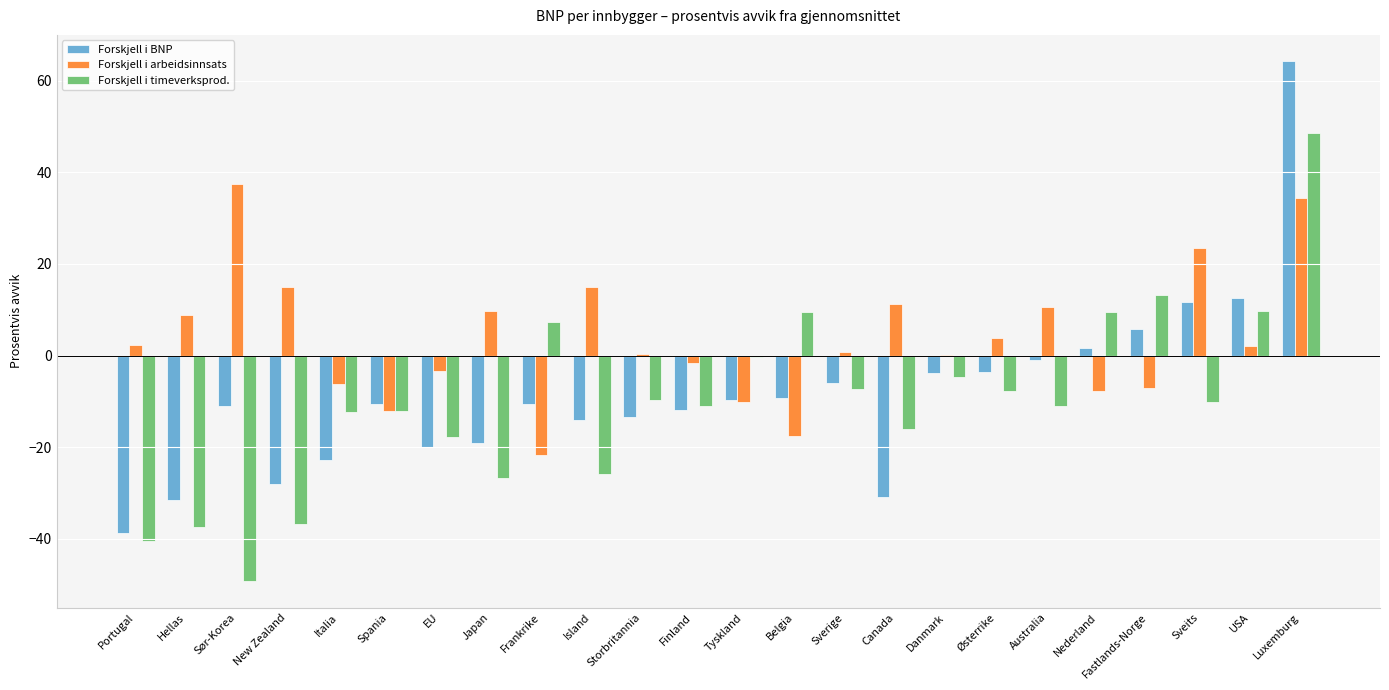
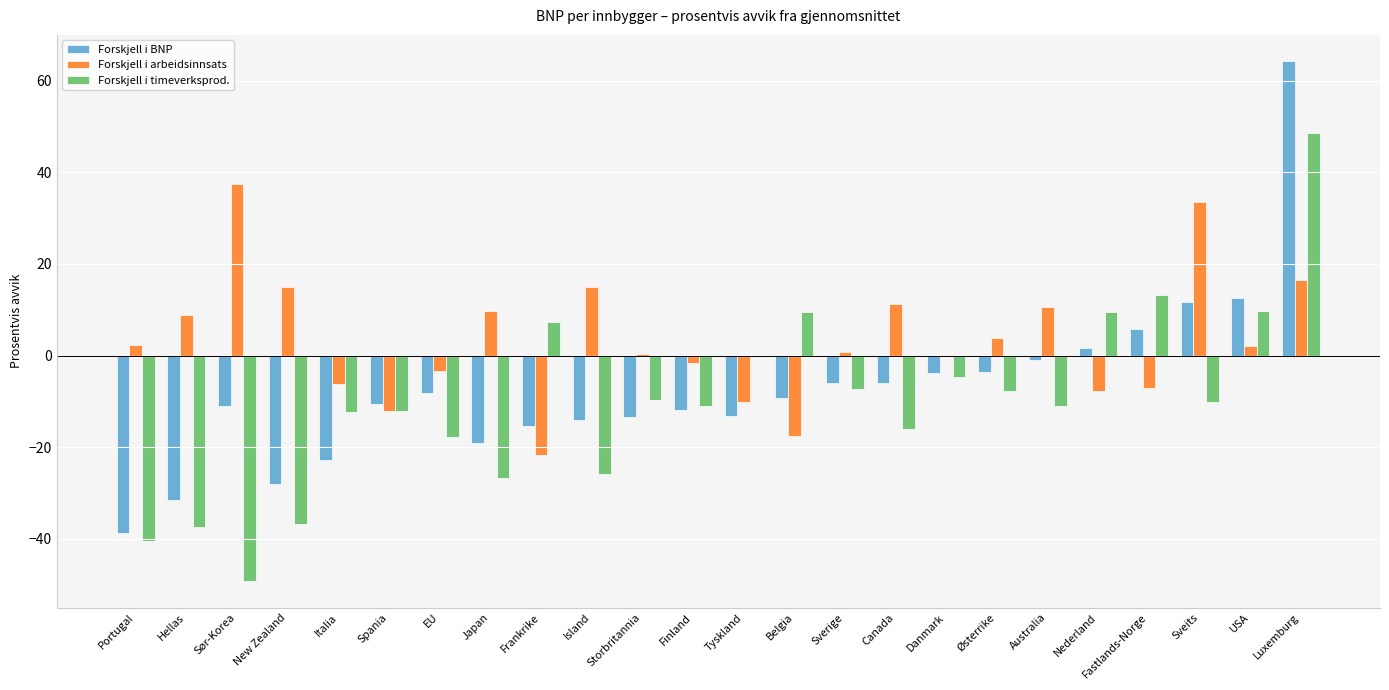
Forskjell i BNP, EU: -20 -> -8
Forskjell i BNP, Frankrike: -11 -> -15
Forskjell i BNP, Tyskland: -10 -> -13
Forskjell i BNP, Canada: -31 -> -6
Forskjell i arbeidsinnsats, Sveits: 24 -> 34
Forskjell i arbeidsinnsats, Luxemburg: 34 -> 17
